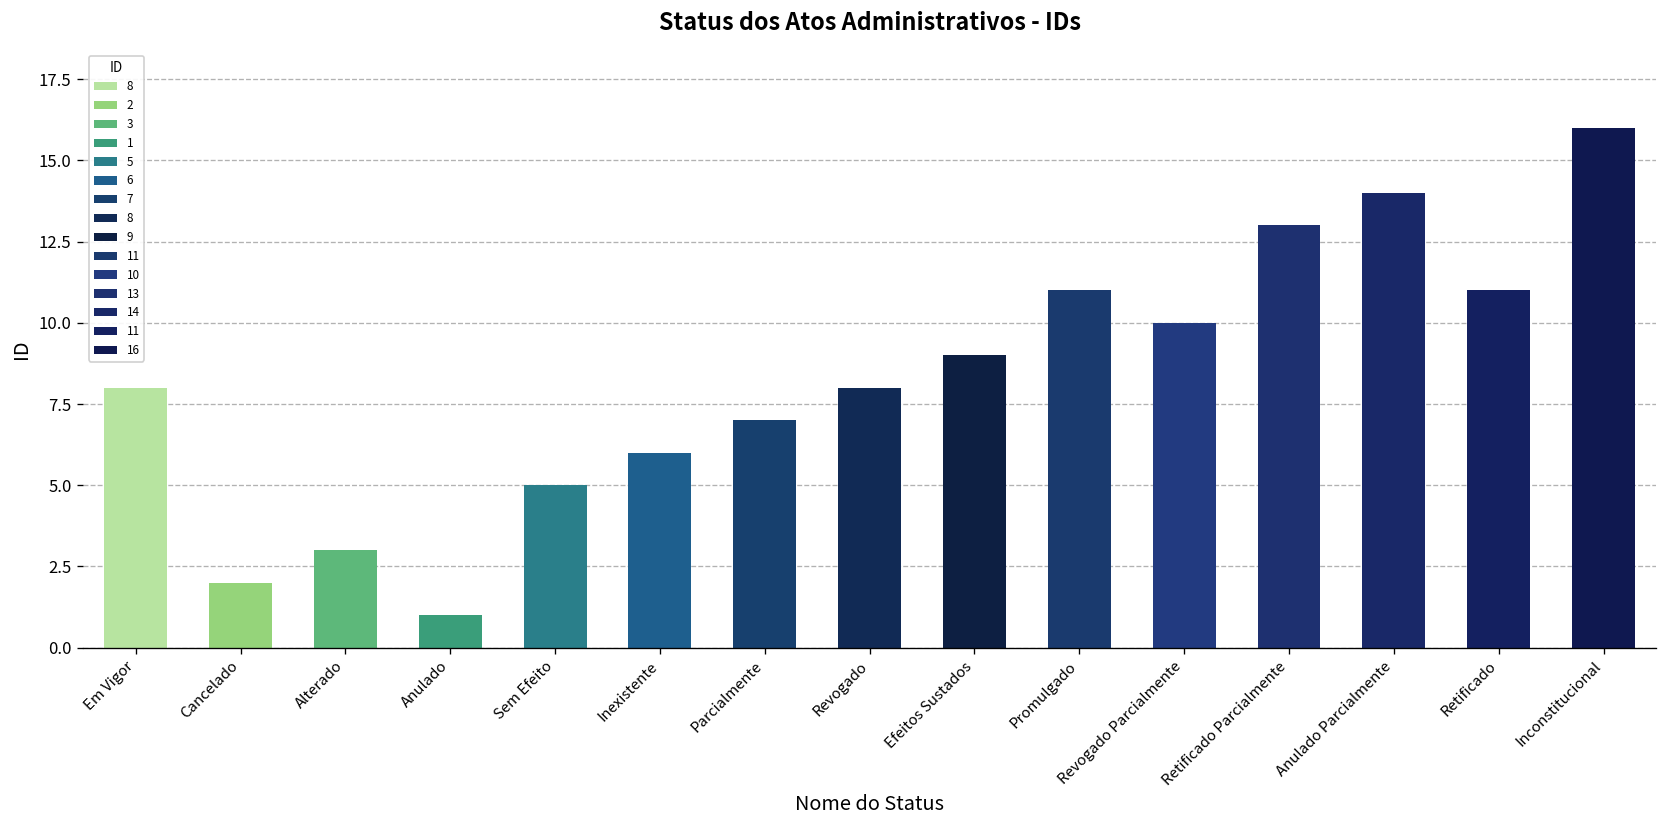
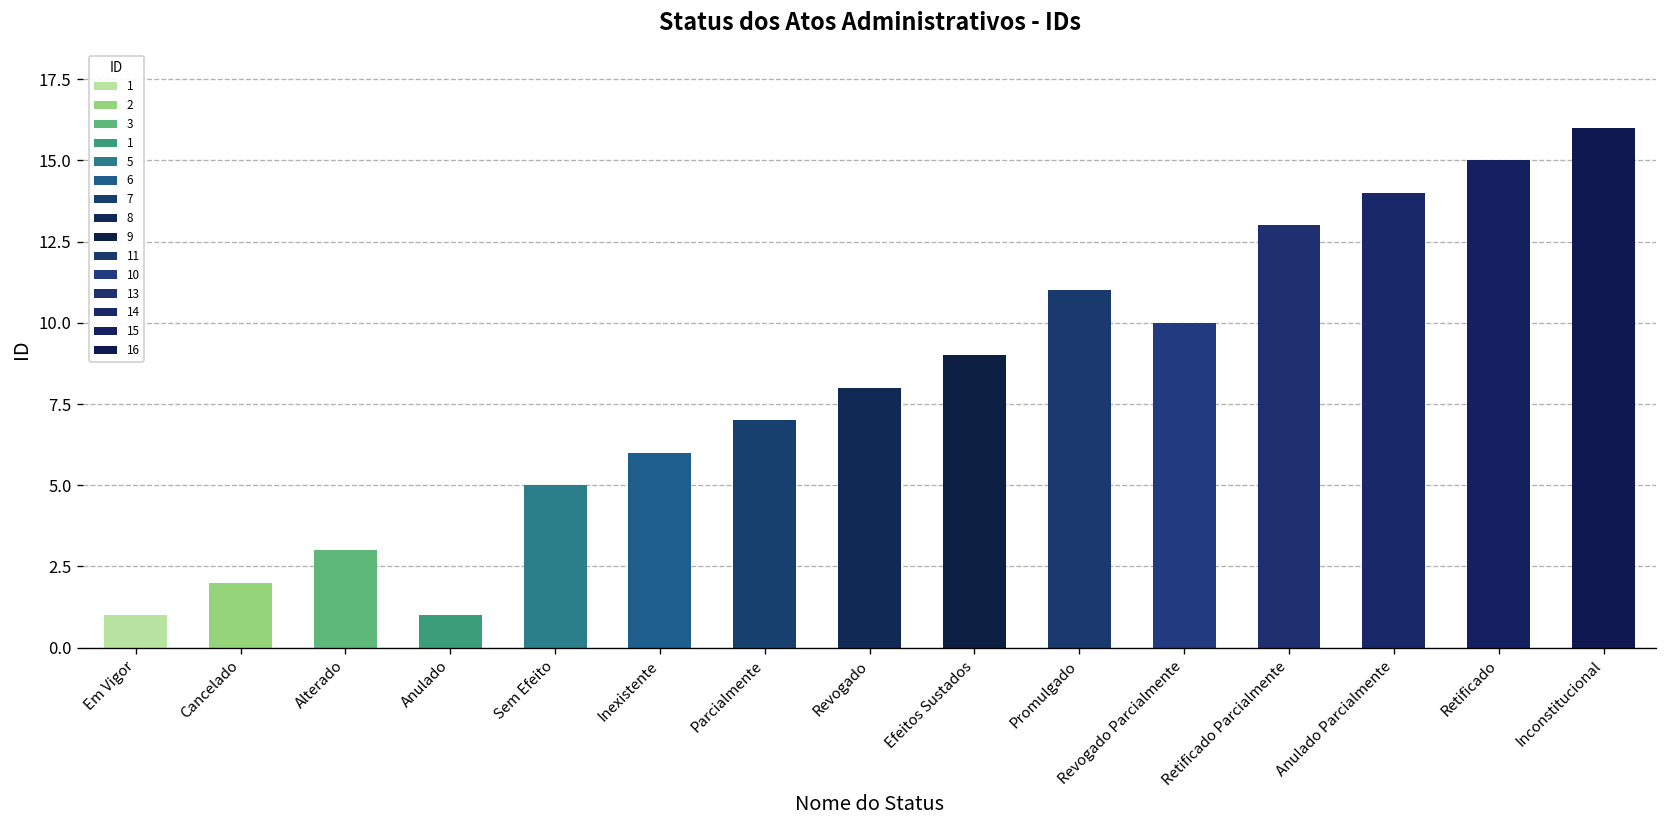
Em Vigor: 8 -> 1
Retificado: 11 -> 15
